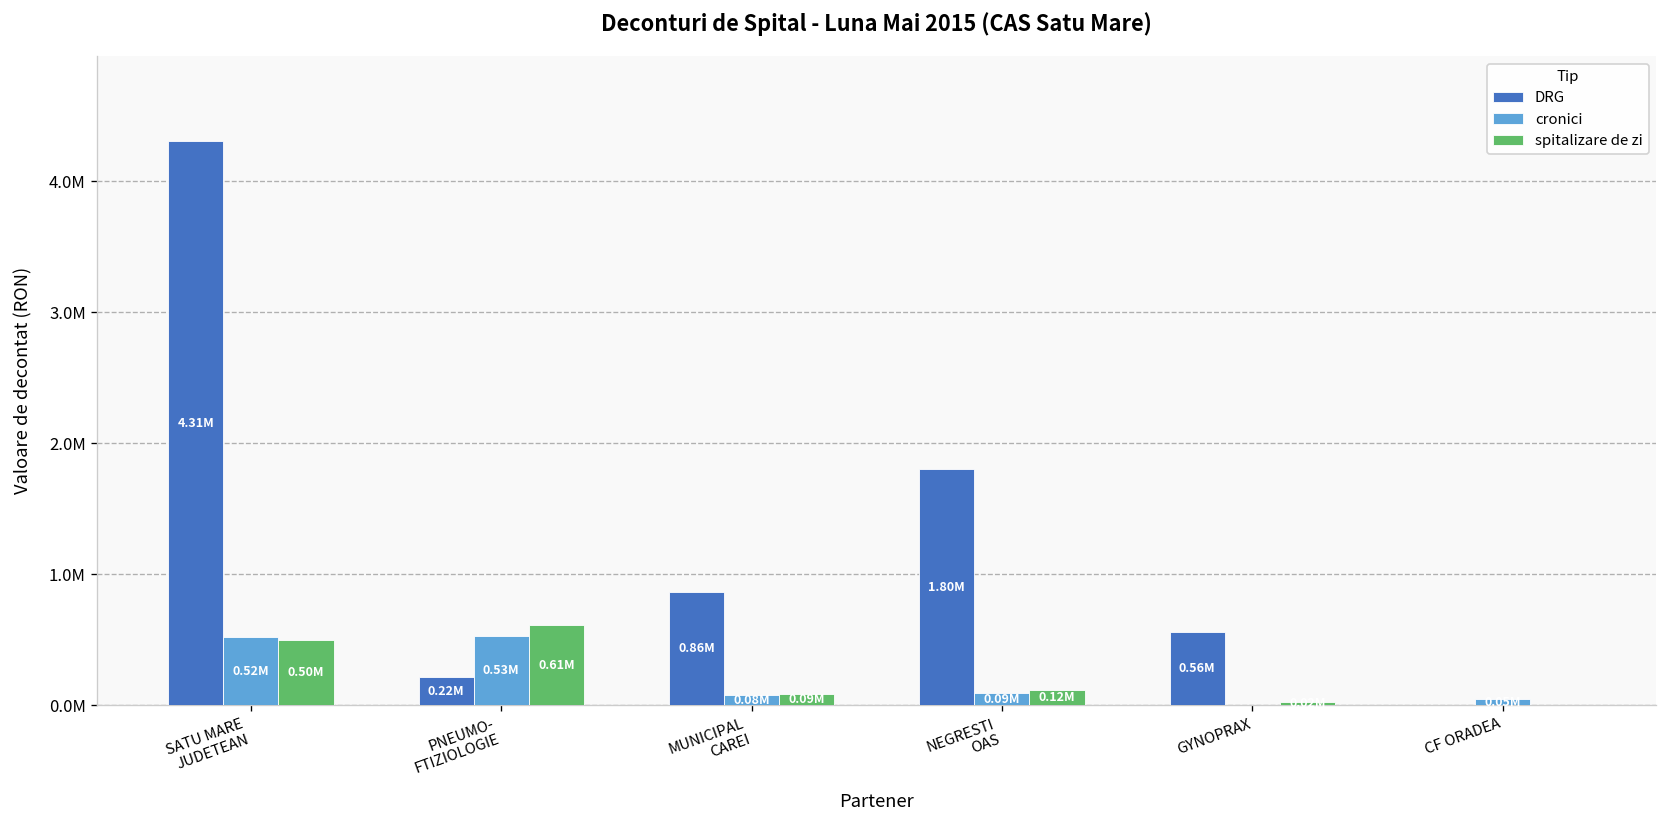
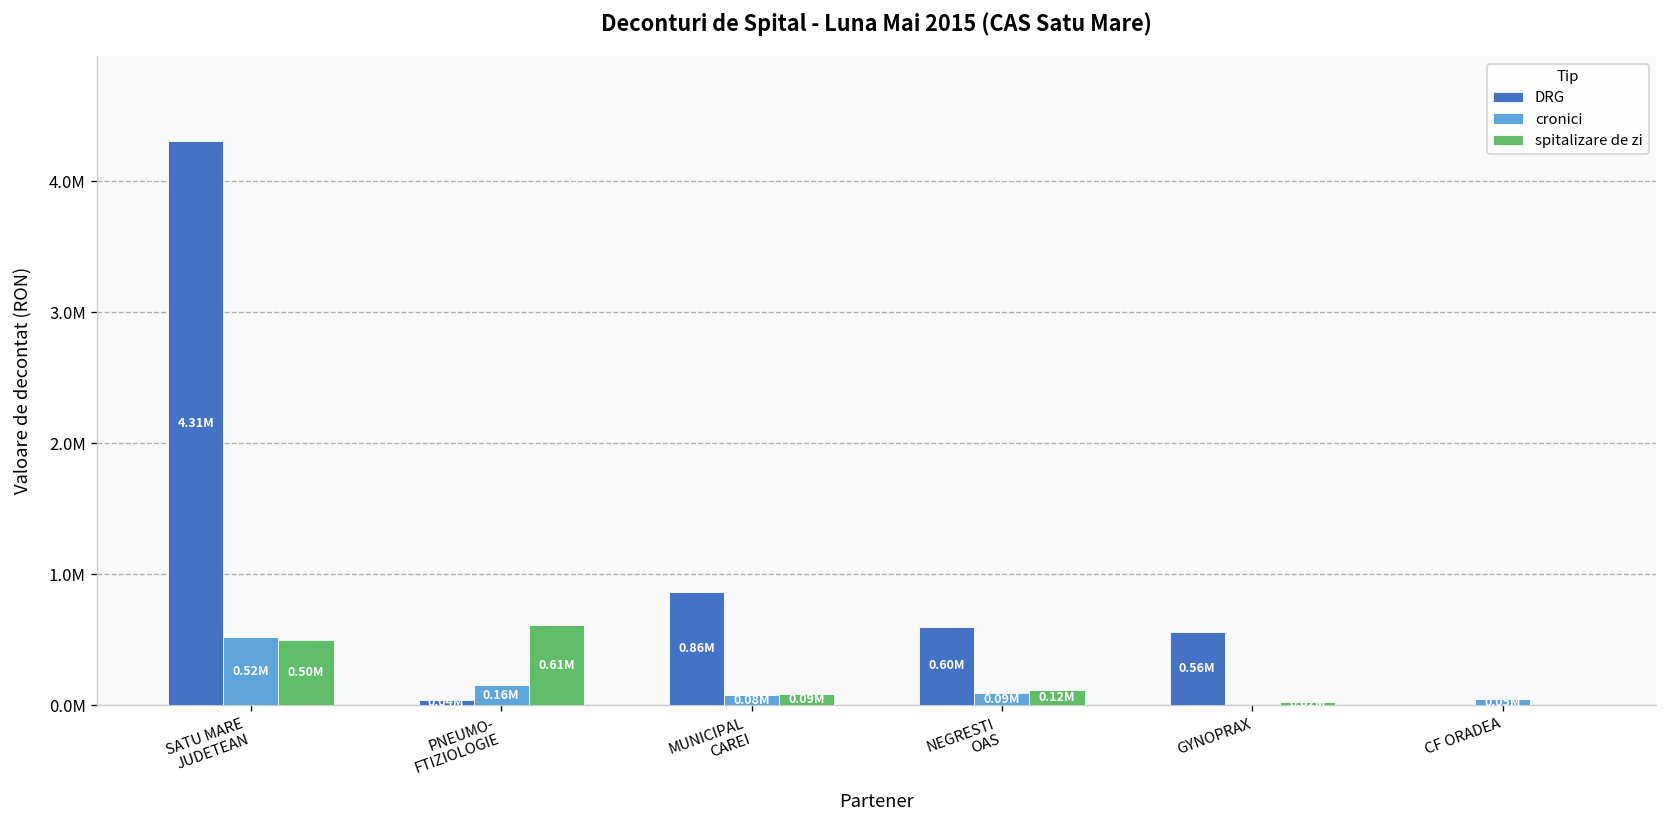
DRG, PNEUMO- FTIZIOLOGIE: 220000 -> 40000
cronici, PNEUMO- FTIZIOLOGIE: 0.53M -> 0.16M
DRG, NEGRESTI OAS: 1.80M -> 0.60M
